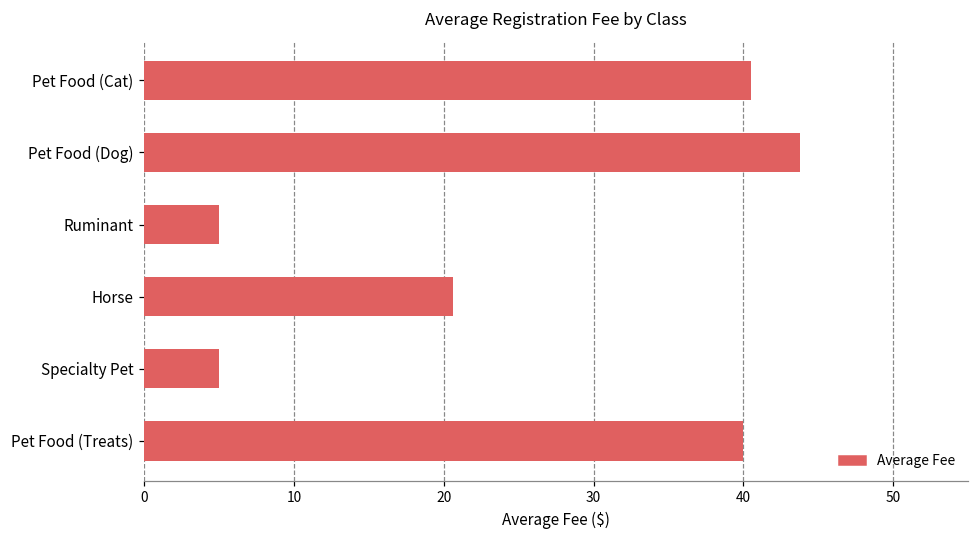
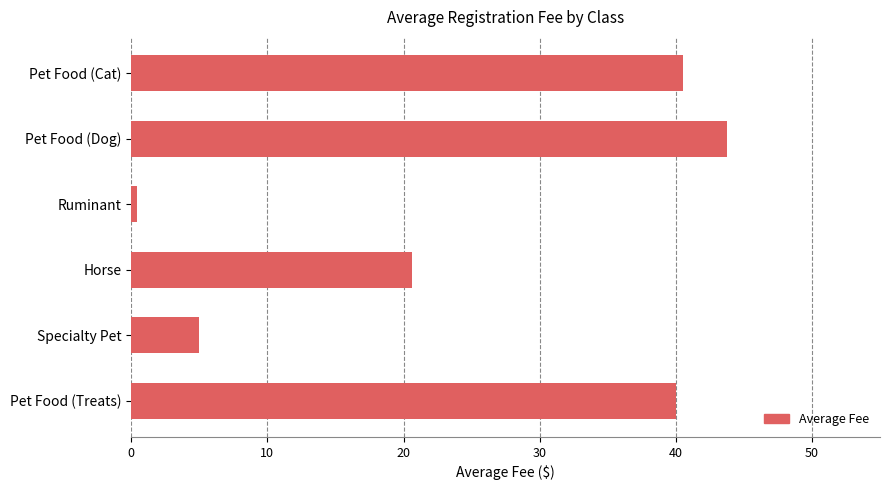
Ruminant: 5.0 -> 0.4
